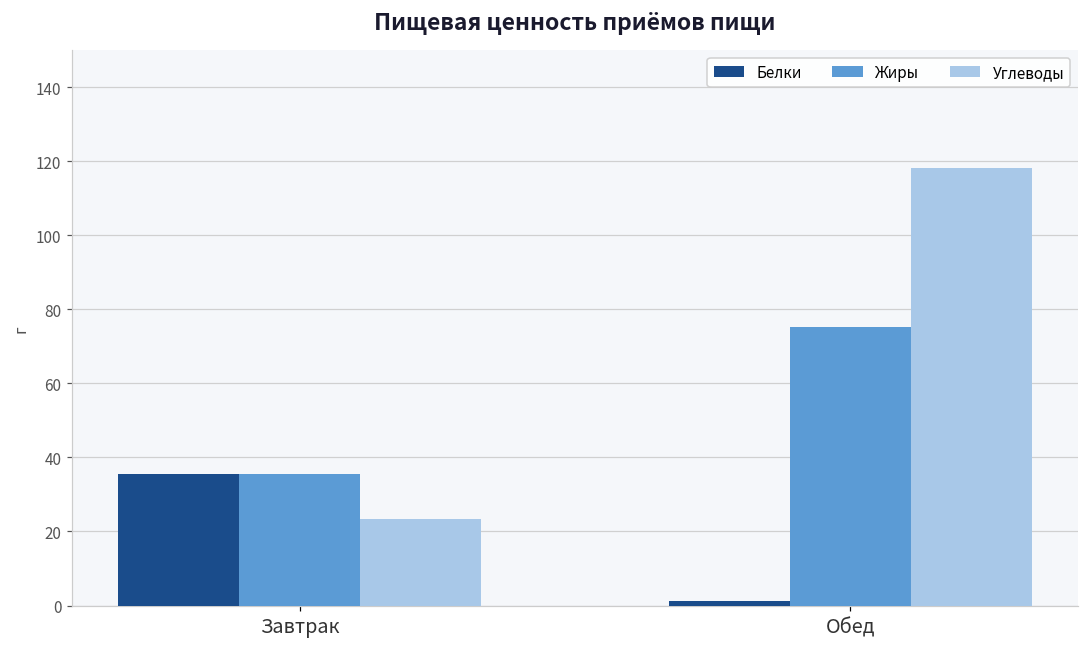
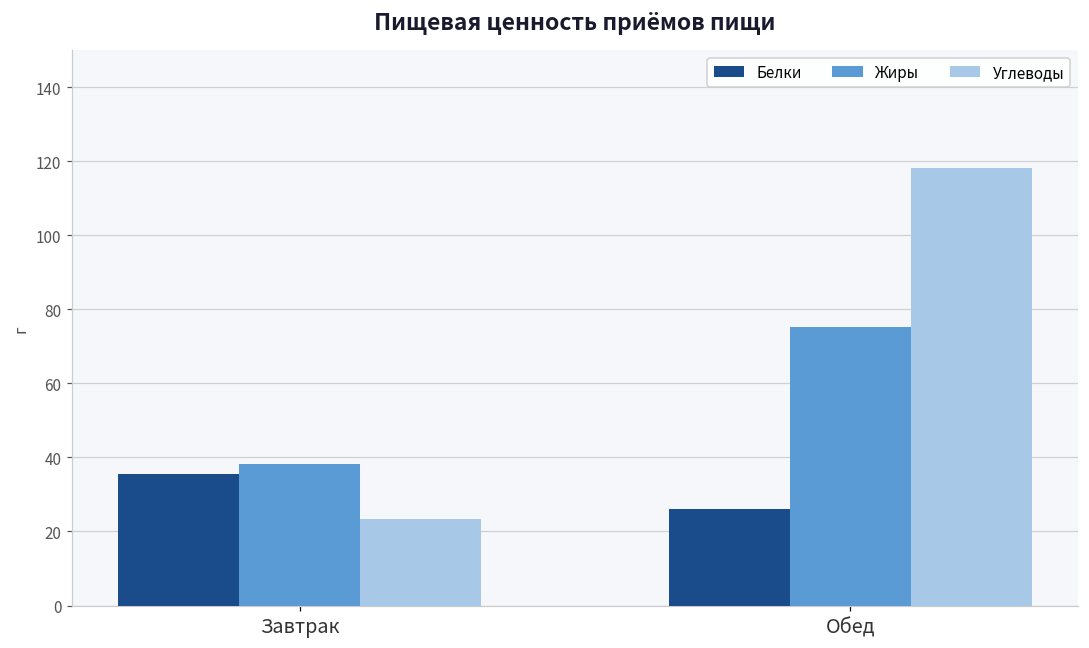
Жиры, Завтрак: 36 -> 38
Белки, Обед: 1 -> 26
